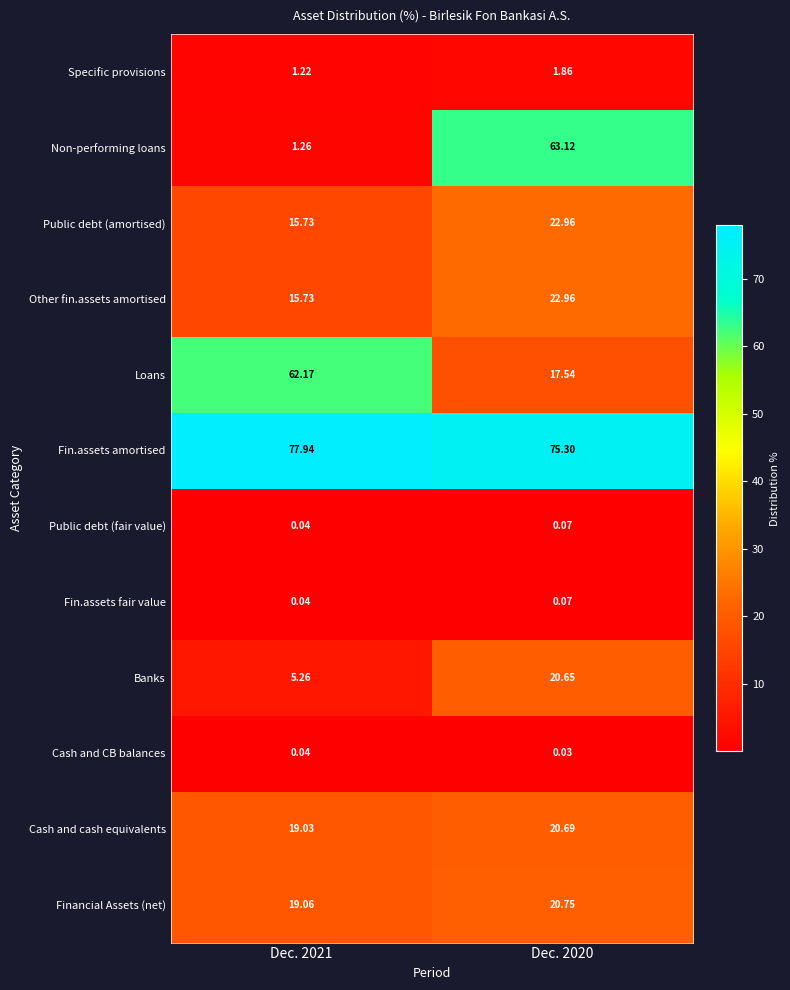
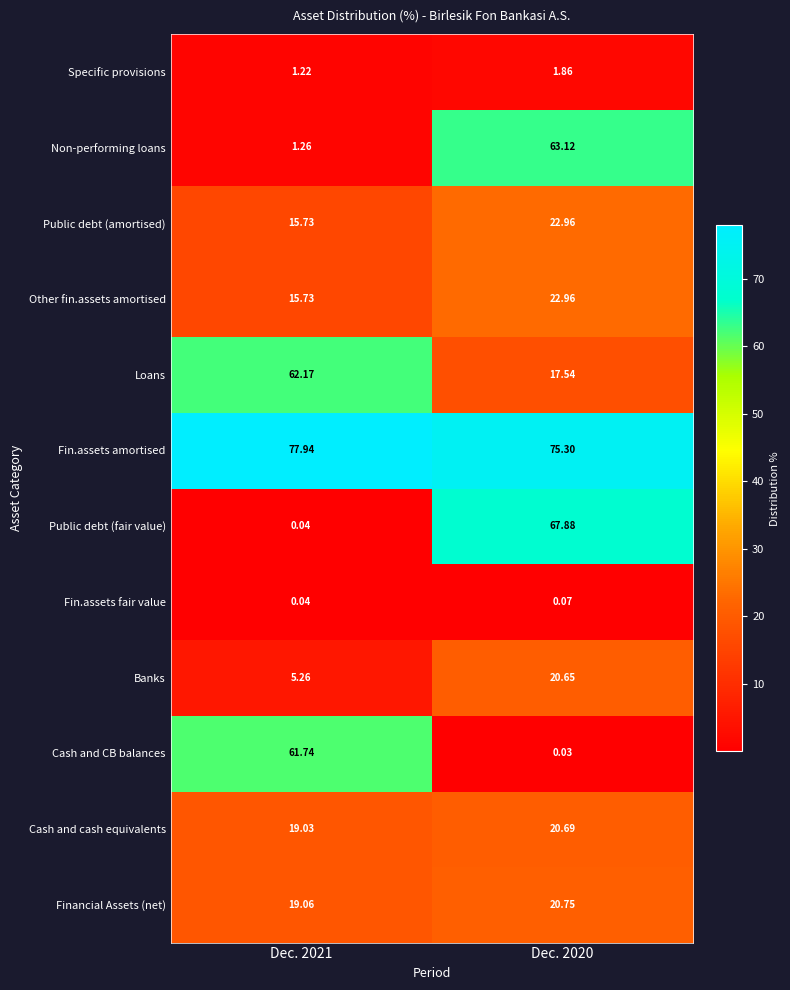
Public debt (fair value), Dec. 2020: 0.07 -> 67.88
Cash and CB balances, Dec. 2021: 0.04 -> 61.74
